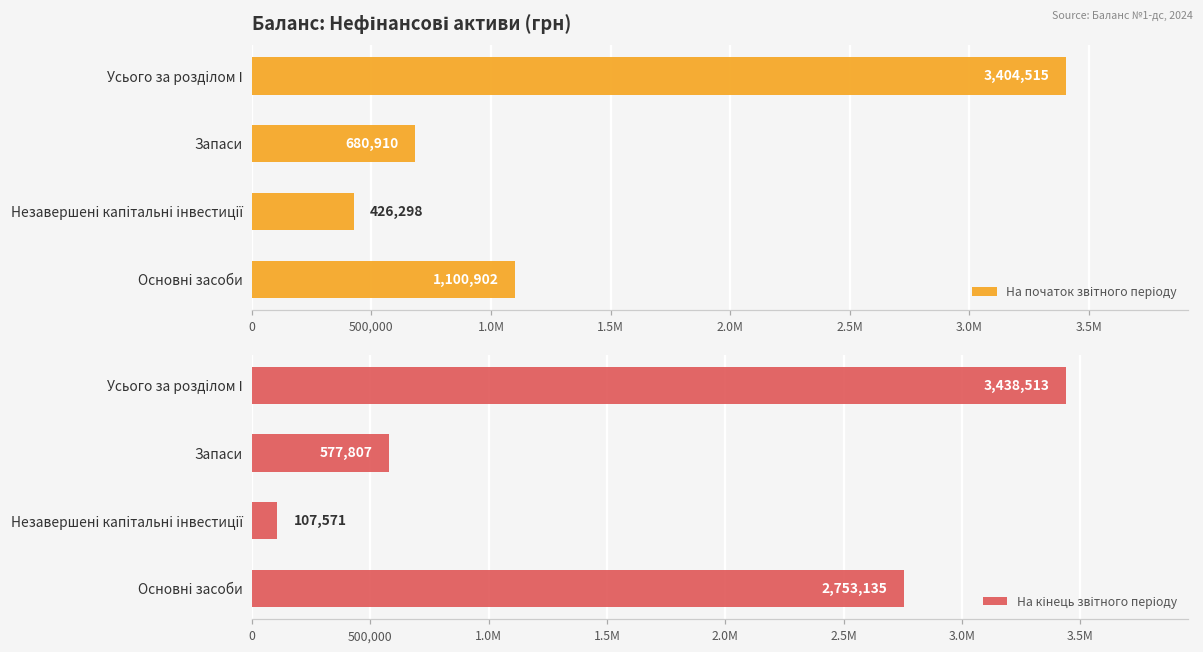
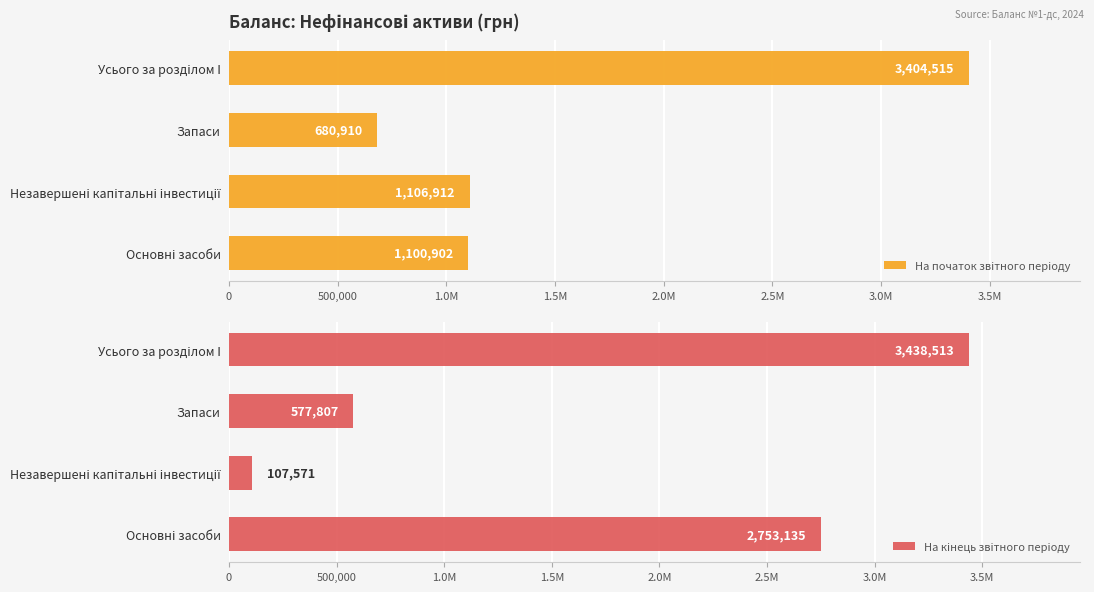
Баланс: Нефінансові активи (грн), Незавершені капітальні інвестиції: 426,298 -> 1,106,912
